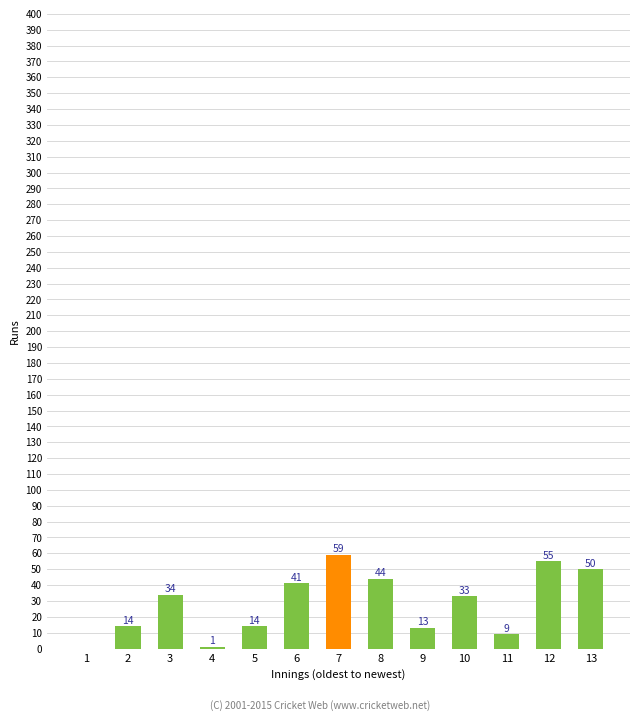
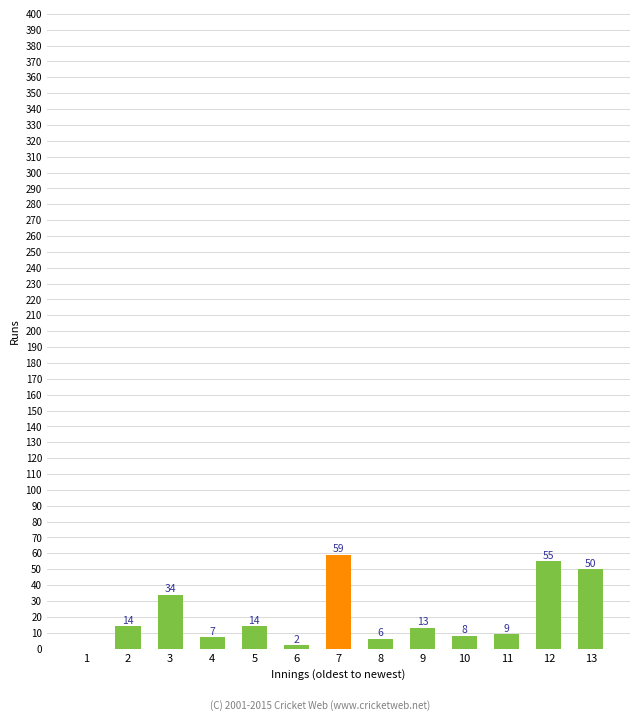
4: 1 -> 7
6: 41 -> 2
8: 44 -> 6
10: 33 -> 8
